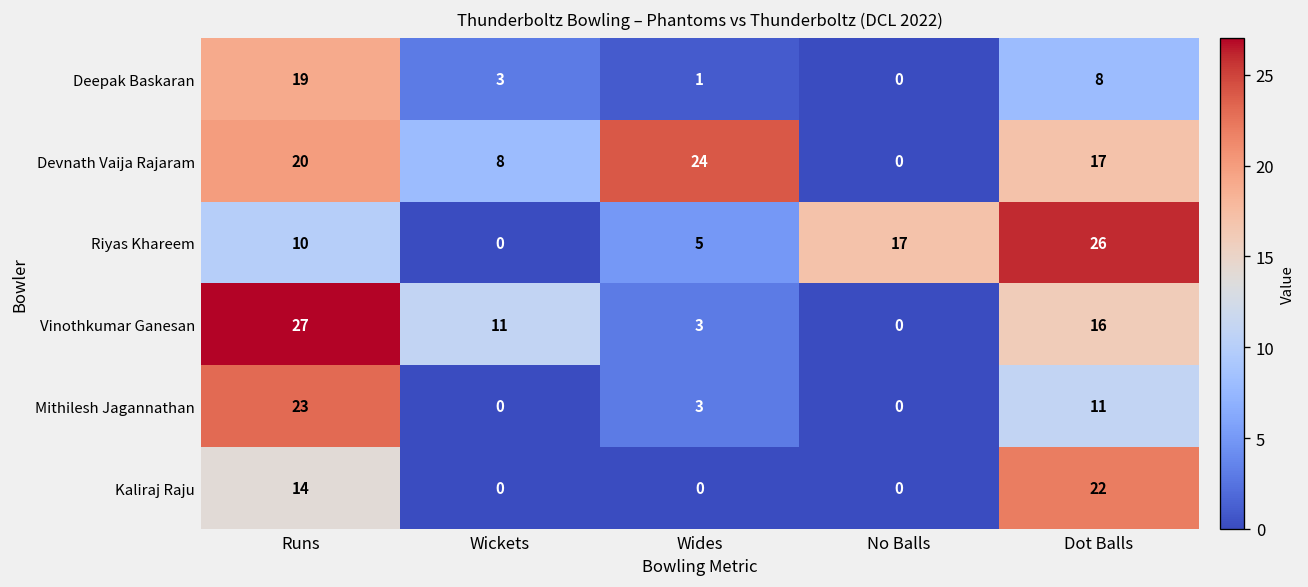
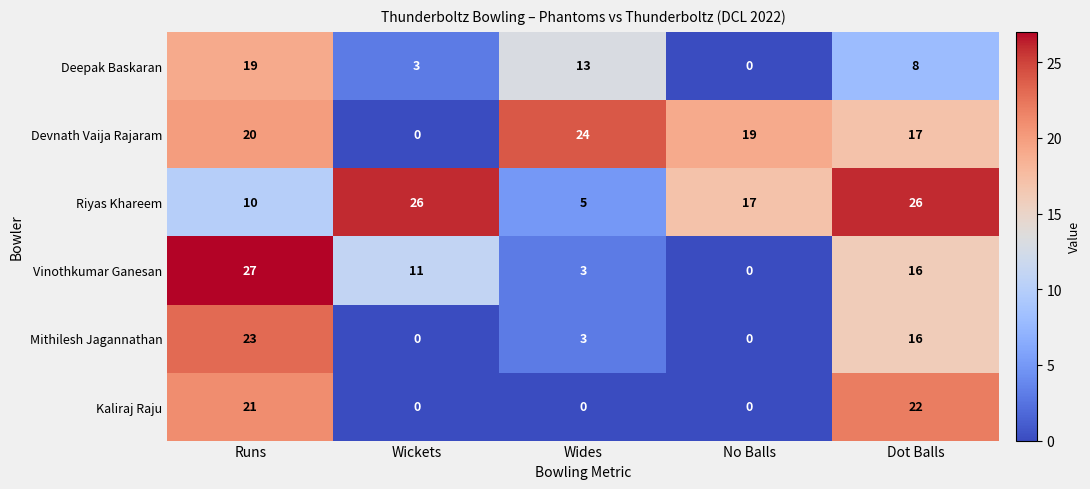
Deepak Baskaran, Wides: 1 -> 13
Devnath Vaija Rajaram, Wickets: 8 -> 0
Devnath Vaija Rajaram, No Balls: 0 -> 19
Riyas Khareem, Wickets: 0 -> 26
Mithilesh Jagannathan, Dot Balls: 11 -> 16
Kaliraj Raju, Runs: 14 -> 21
